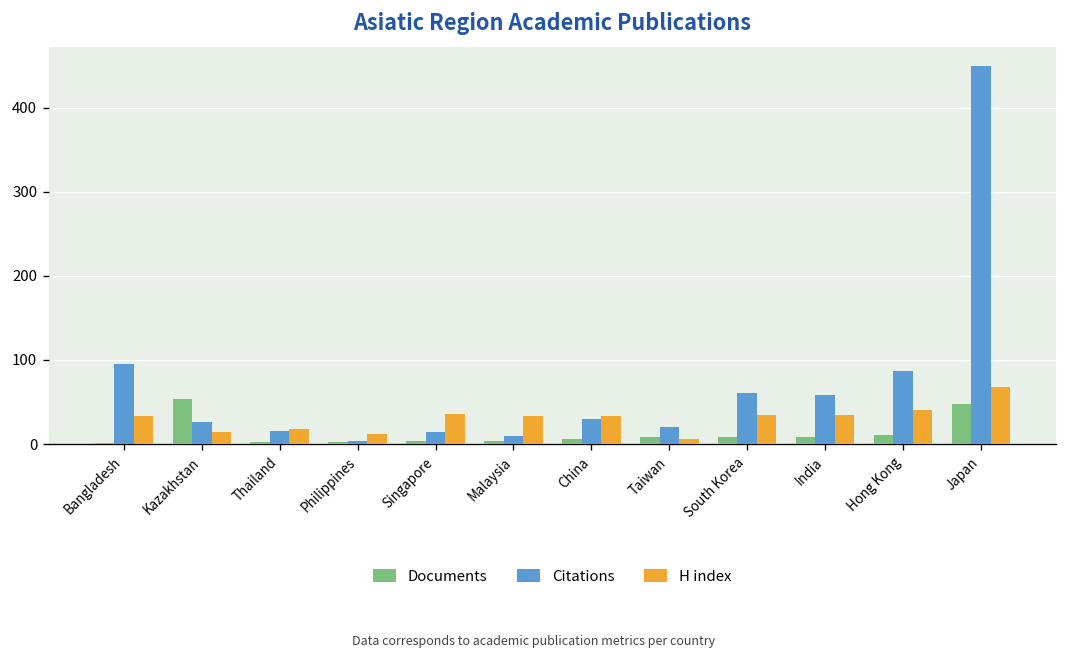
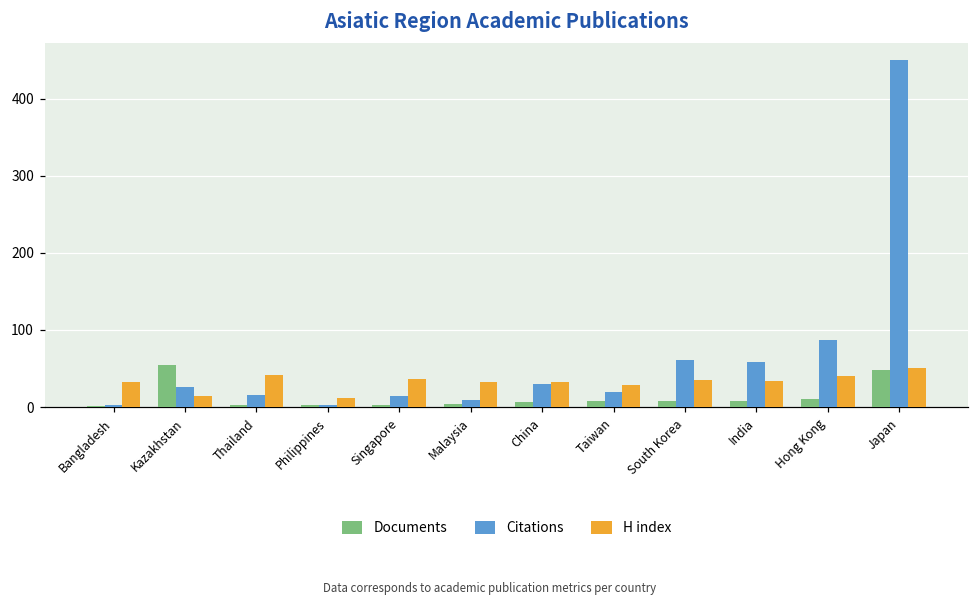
Citations, Bangladesh: 100 -> 0
H index, Thailand: 20 -> 40
H index, Taiwan: 10 -> 30
H index, Japan: 70 -> 50
